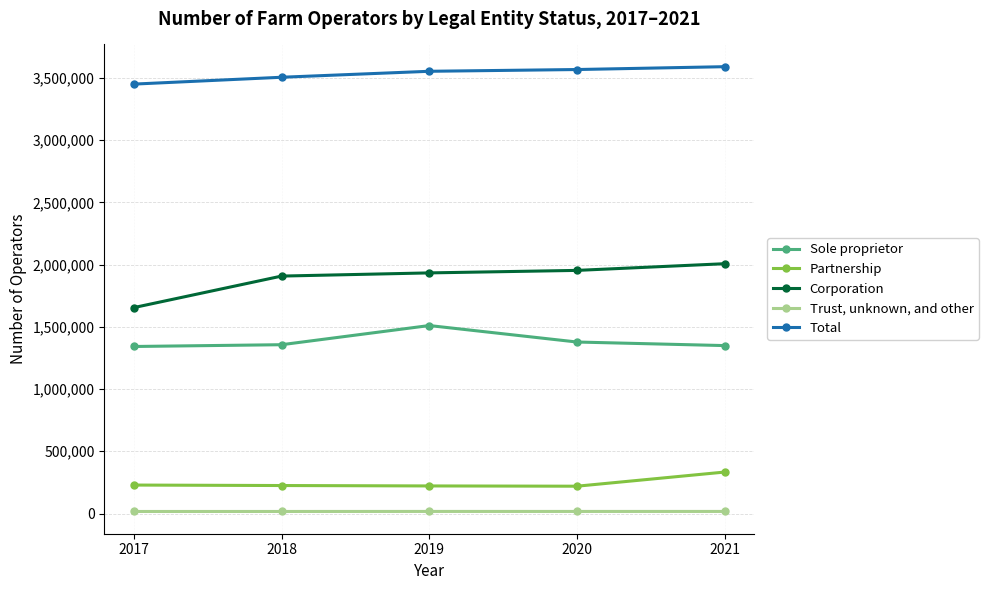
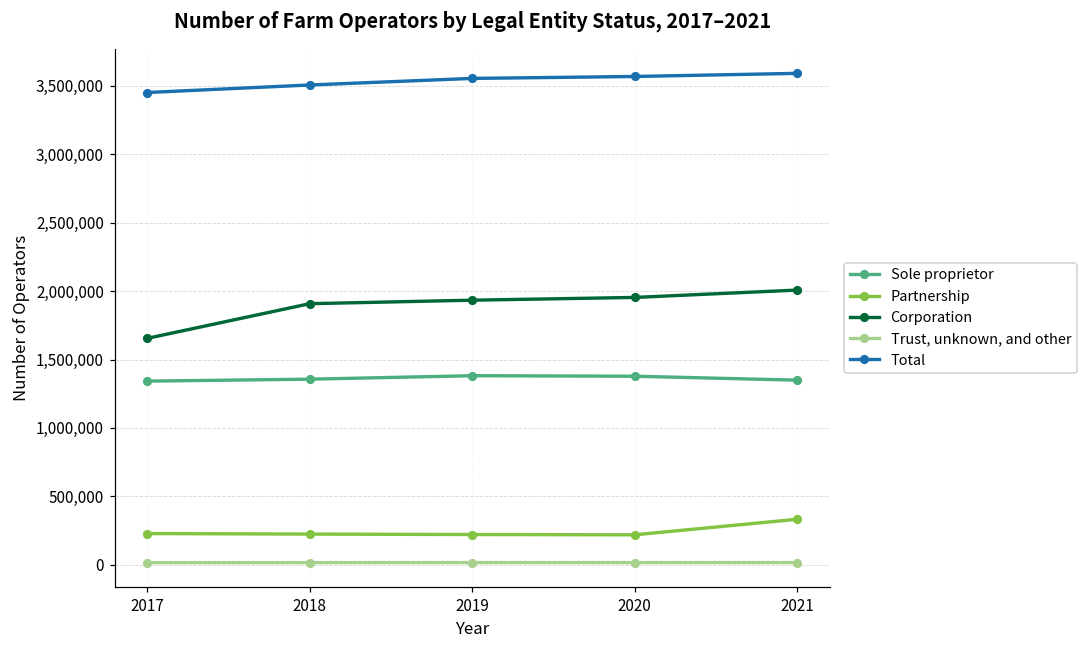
Sole proprietor, 2019: 1,510,000 -> 1,380,000
